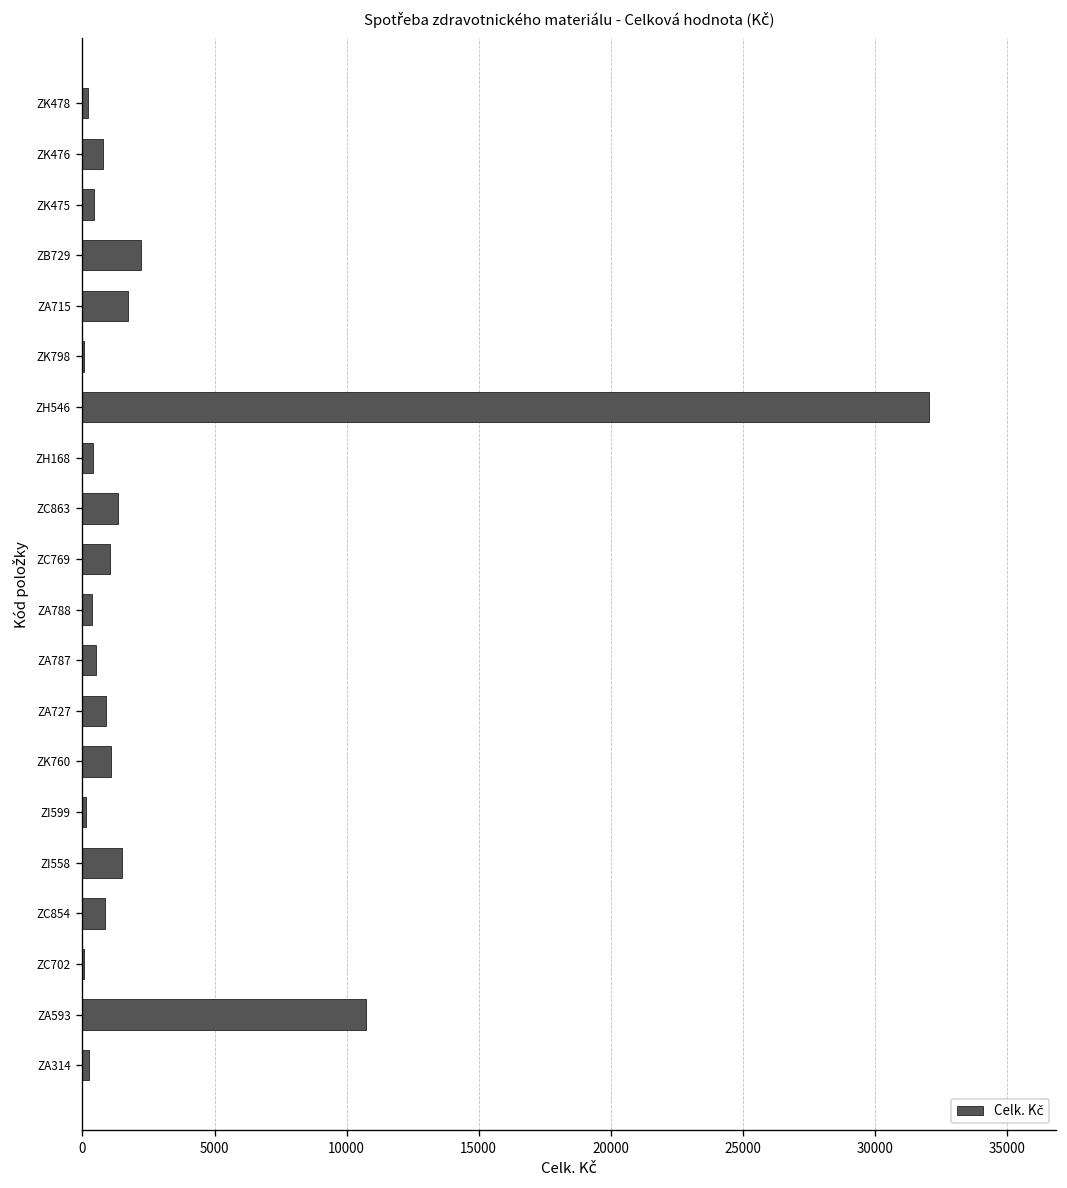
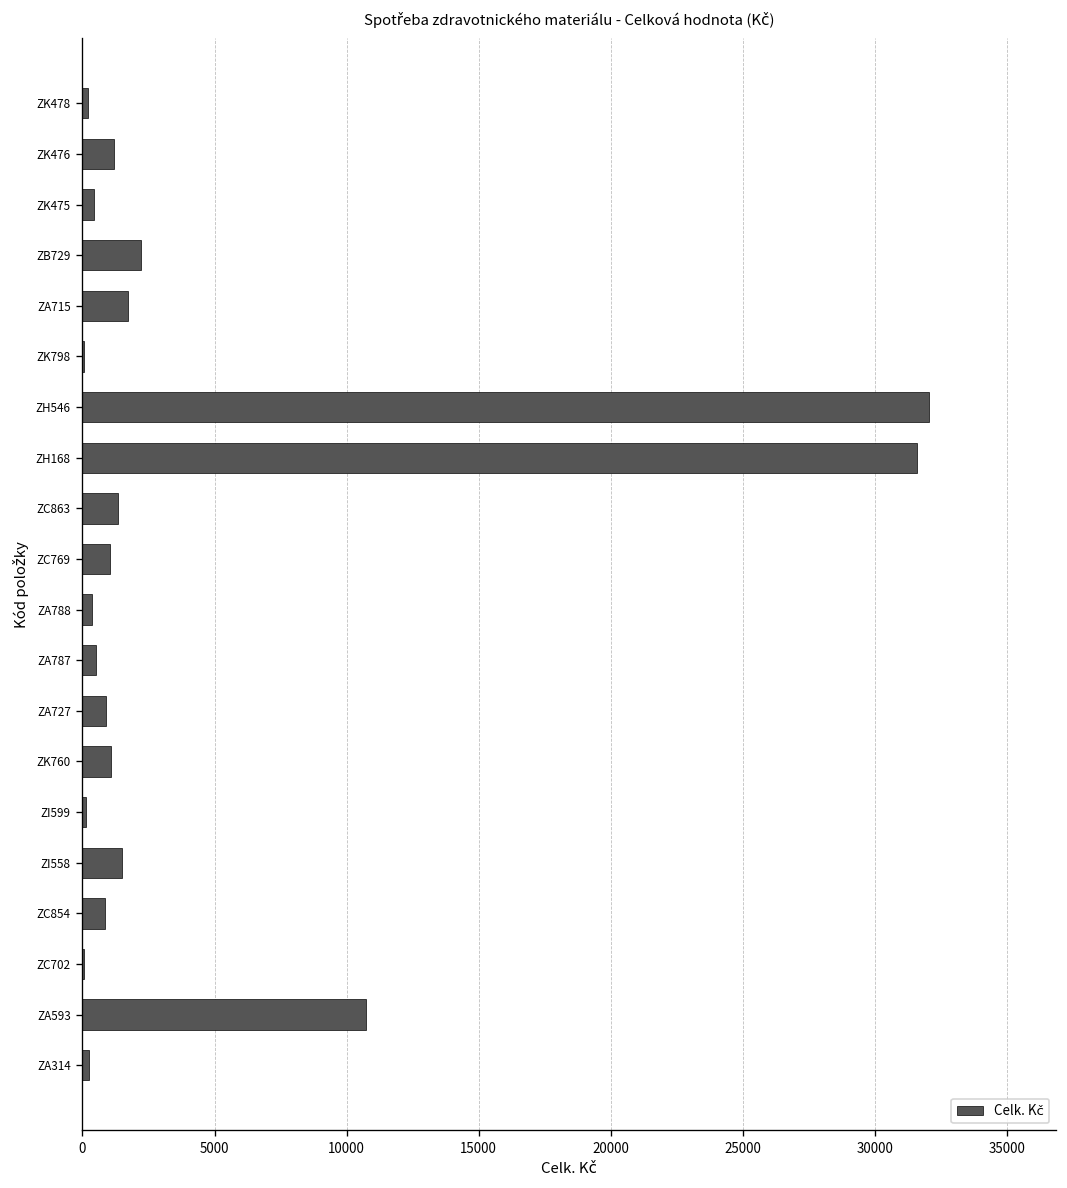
ZK476: 800 -> 1200
ZH168: 400 -> 31600
